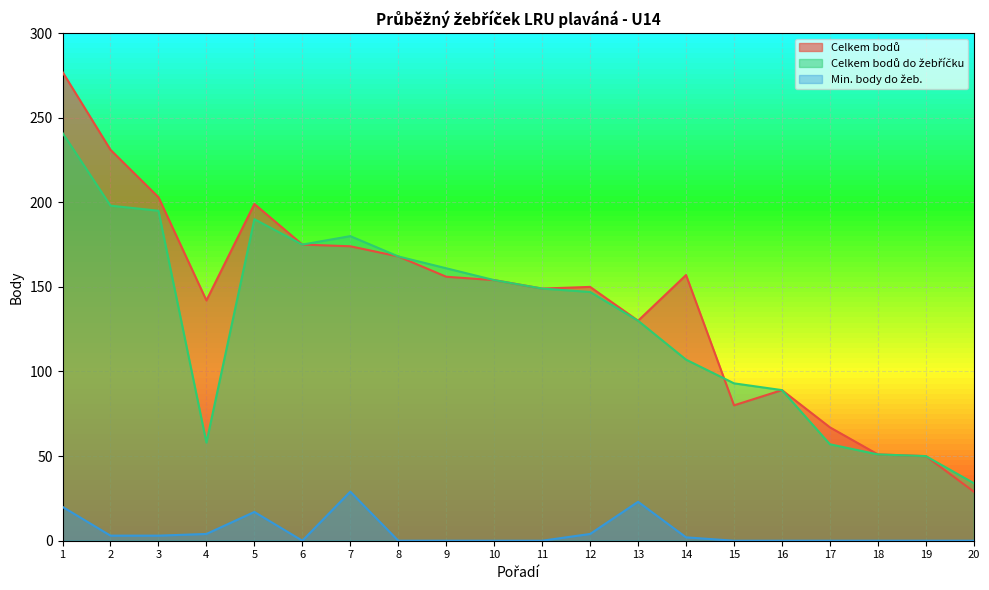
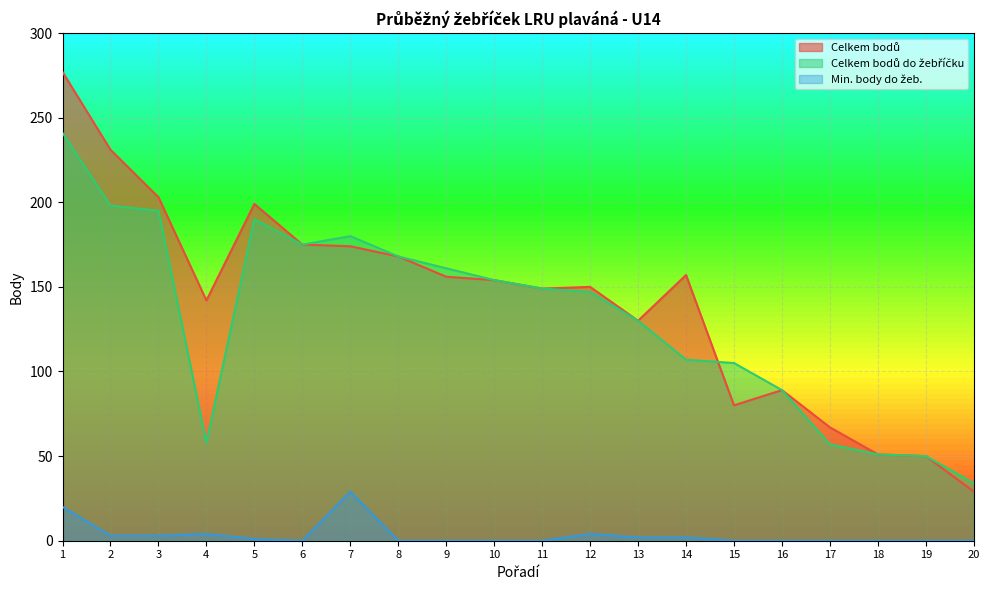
Min. body do žeb., 5: 17 -> 1
Min. body do žeb., 13: 23 -> 2
Celkem bodů do žebříčku, 15: 93 -> 105
